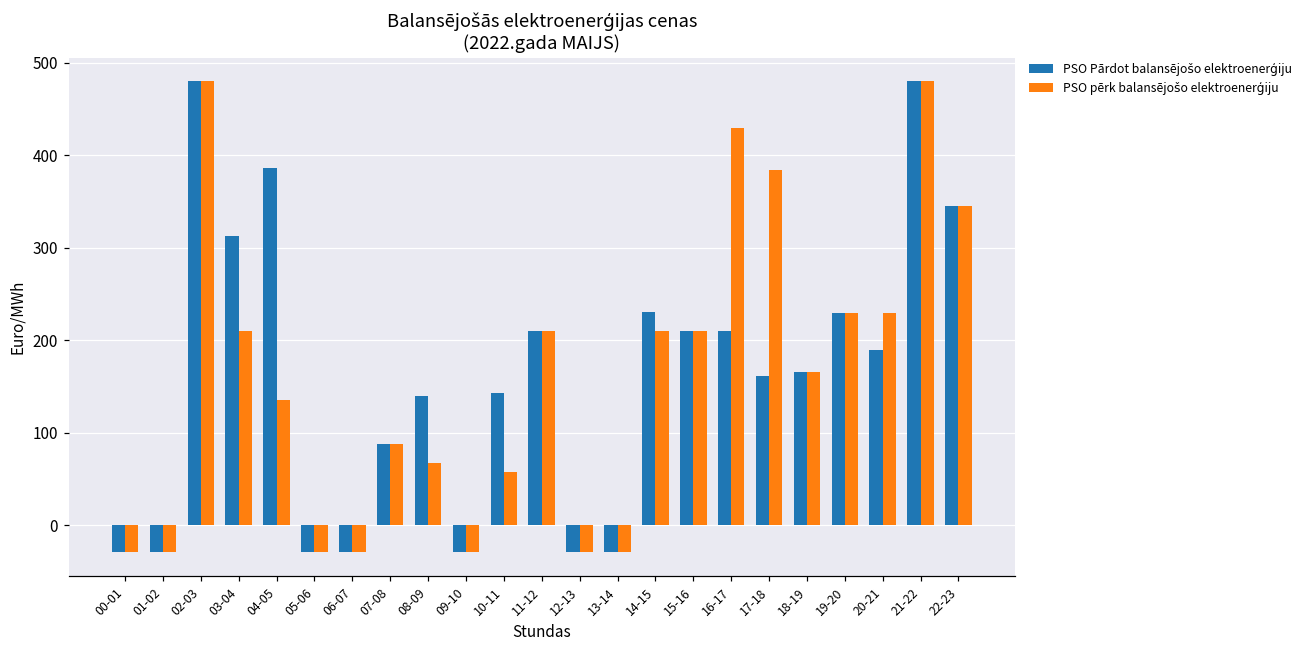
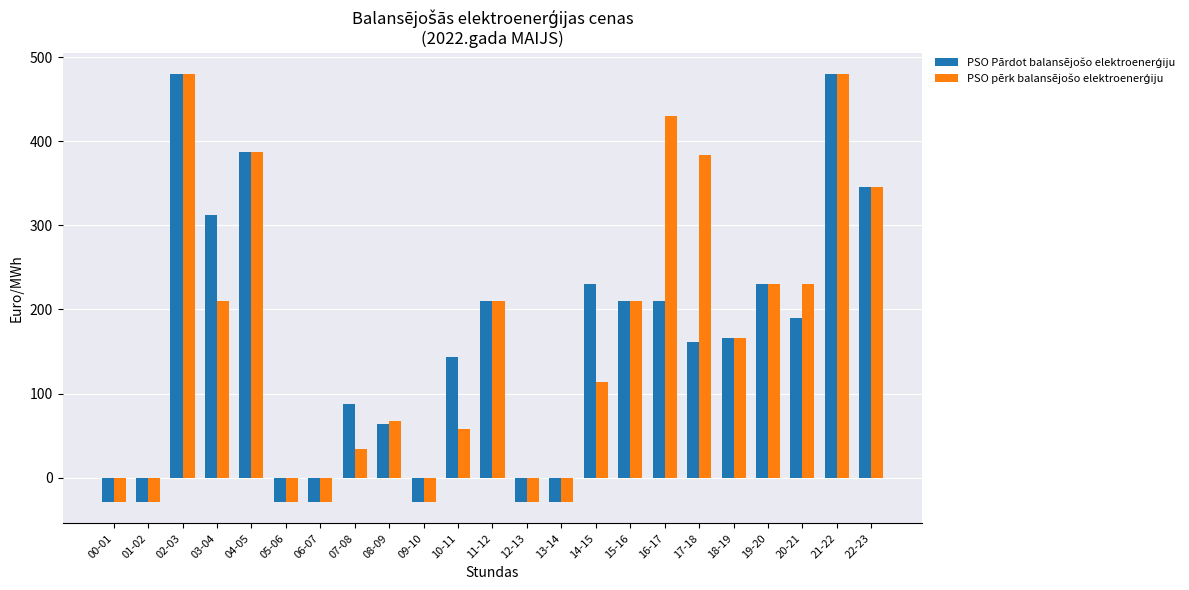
PSO pērk balansējošo elektroenerģiju, 04-05: 140 -> 390
PSO pērk balansējošo elektroenerģiju, 07-08: 90 -> 30
PSO Pārdot balansējošo elektroenerģiju, 08-09: 140 -> 60
PSO pērk balansējošo elektroenerģiju, 14-15: 210 -> 110
